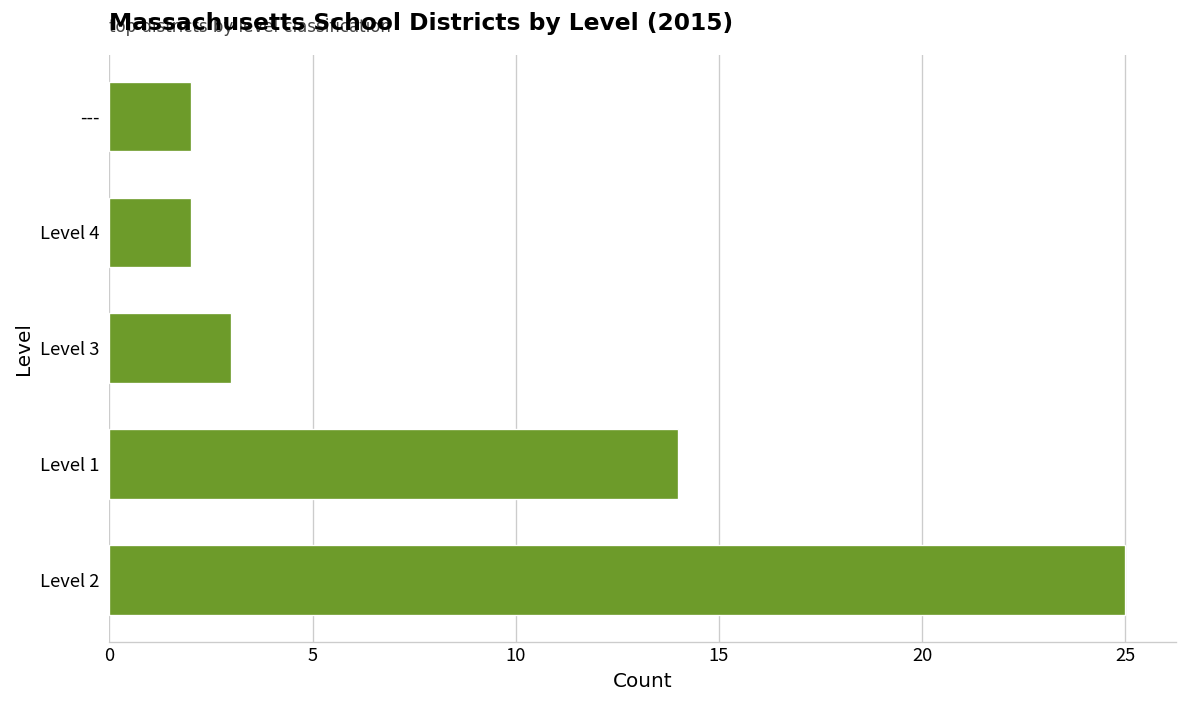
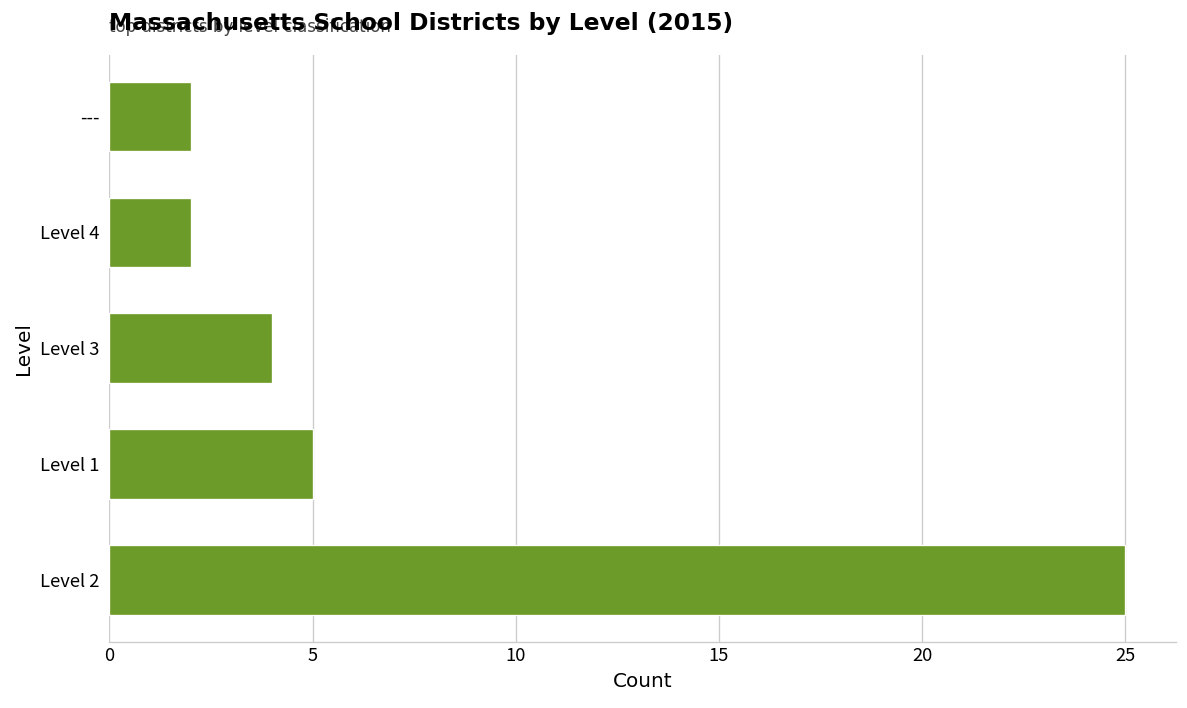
Level 3: 3 -> 4
Level 1: 14 -> 5
